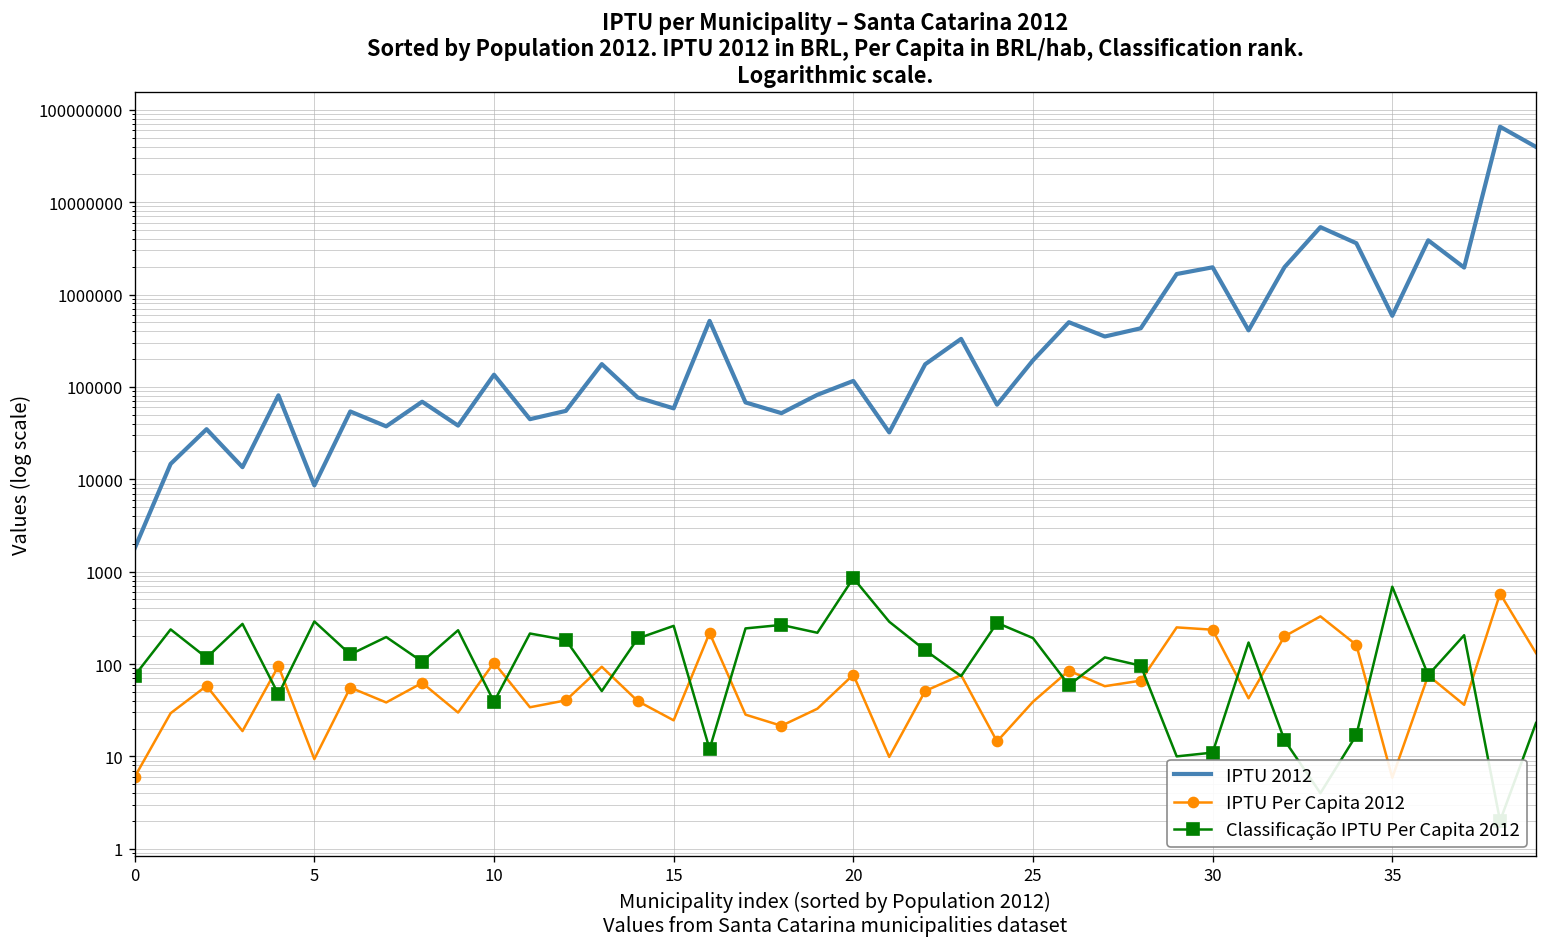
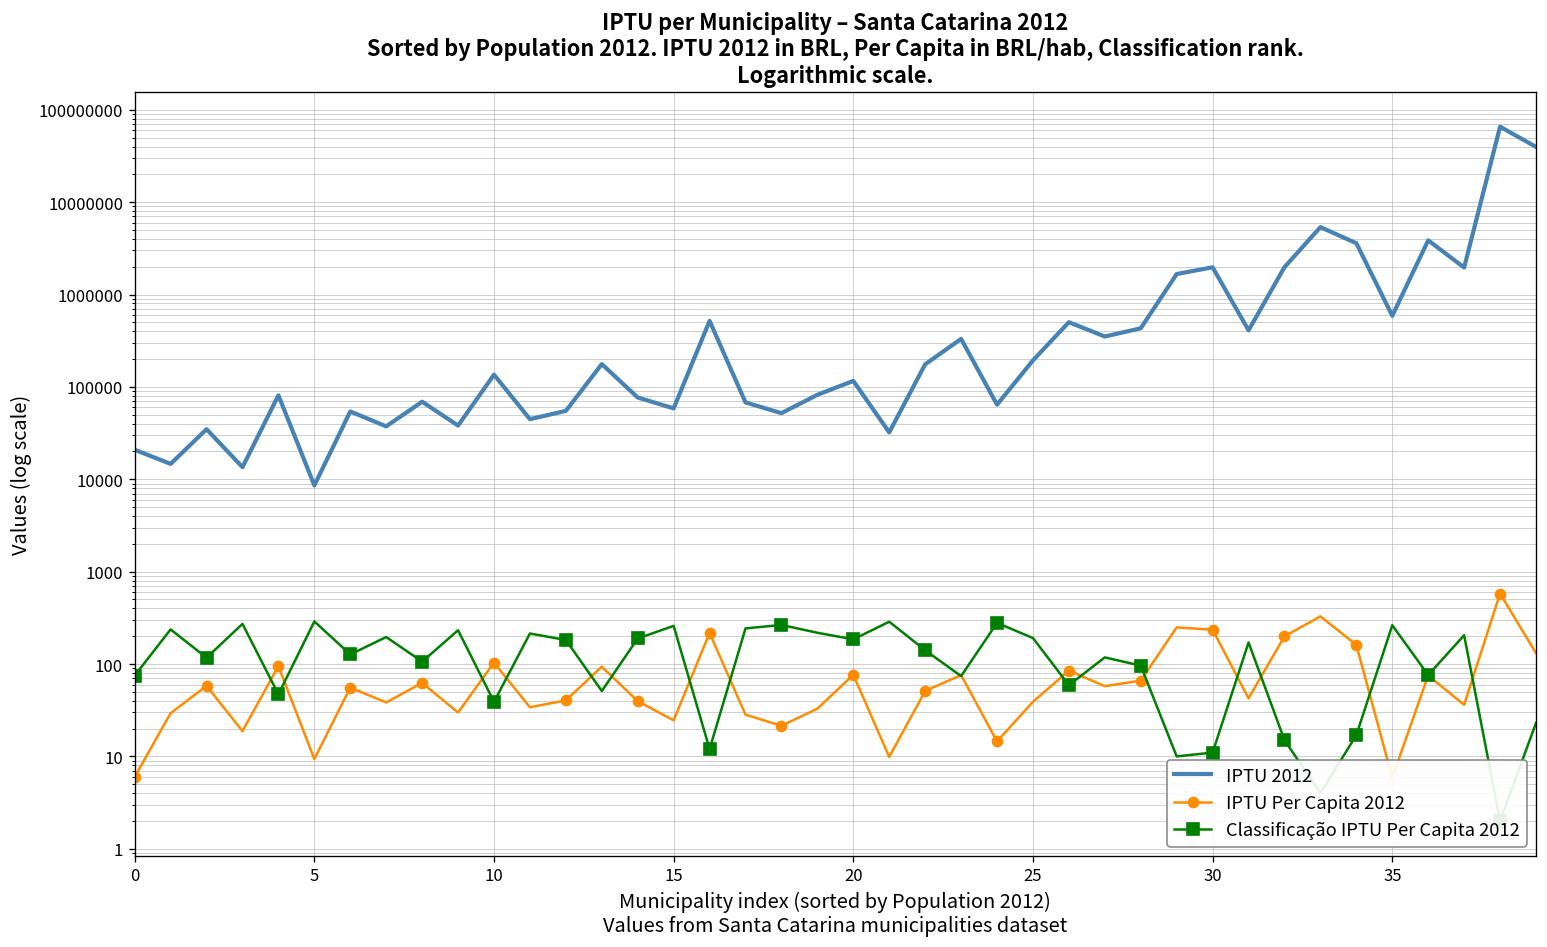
IPTU 2012, 0: 1800 -> 21000
Classificação IPTU Per Capita 2012, 20: 900 -> 190
Classificação IPTU Per Capita 2012, 35: 700 -> 260
